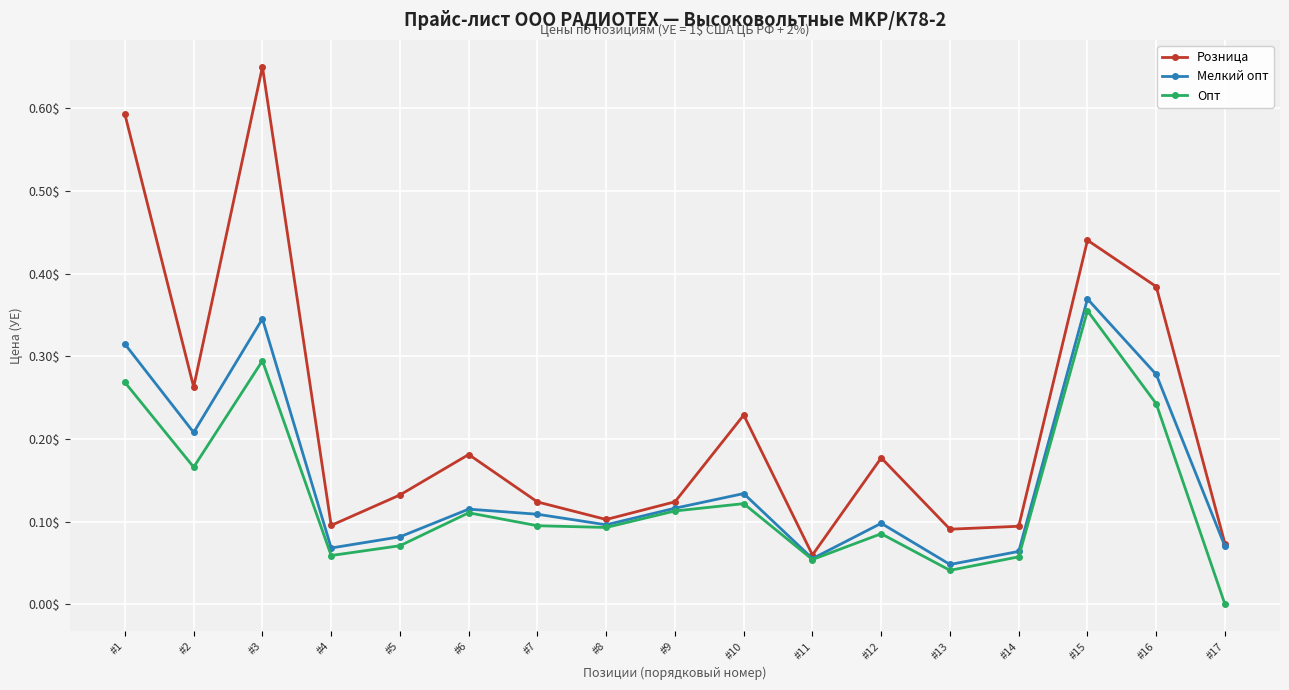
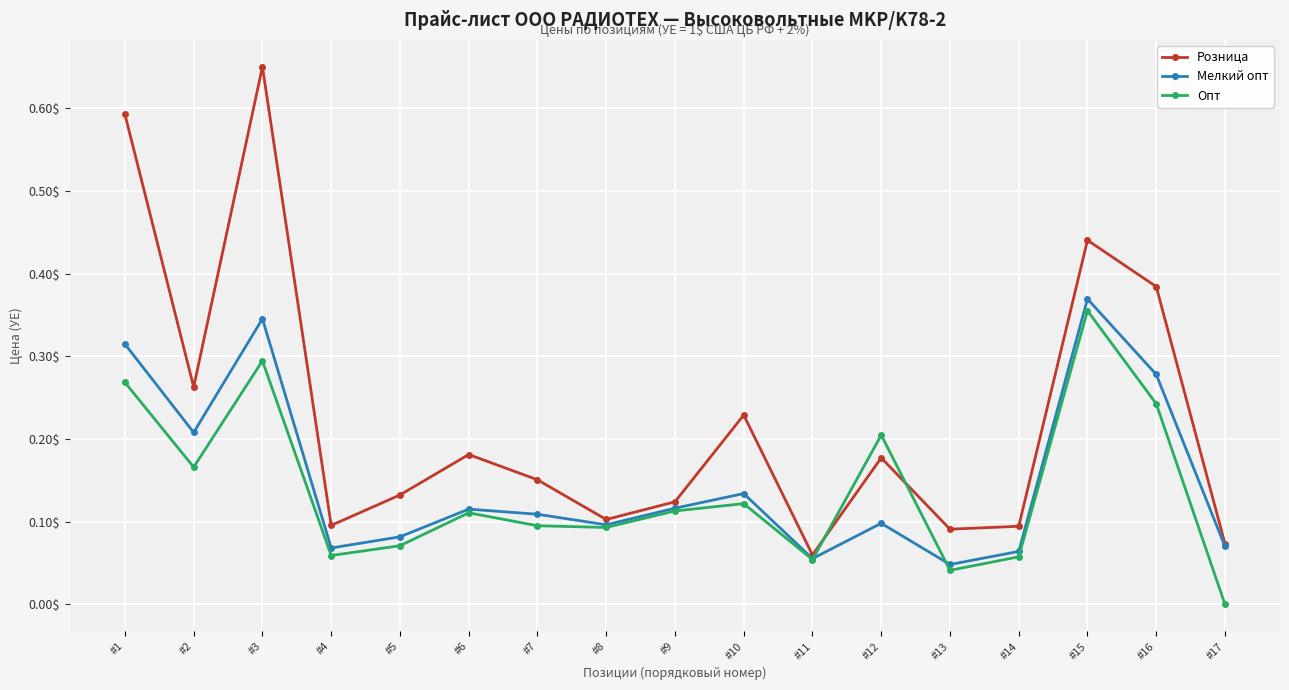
Розница, #7: 0.12$ -> 0.15$
Опт, #12: 0.09$ -> 0.20$
